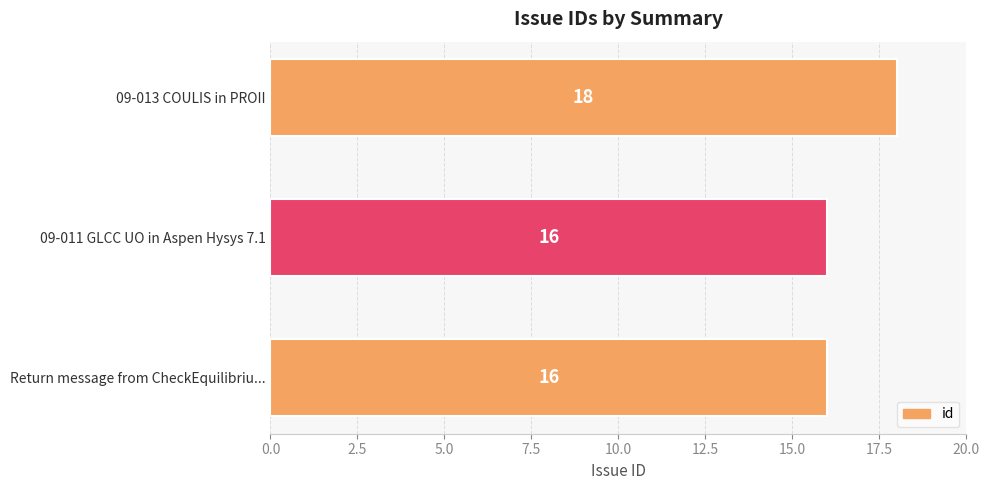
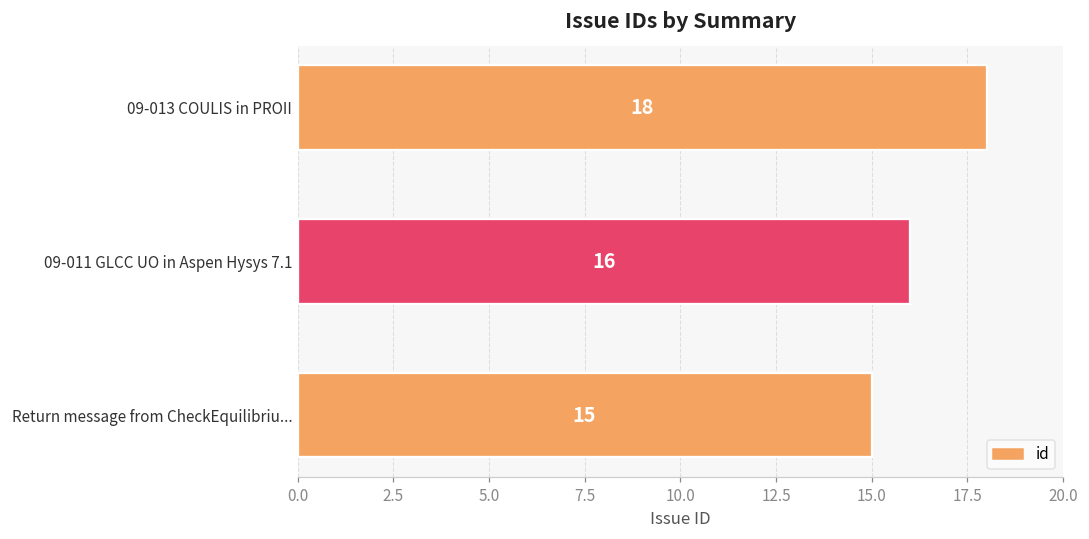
Return message from CheckEquilibriu...: 16 -> 15
